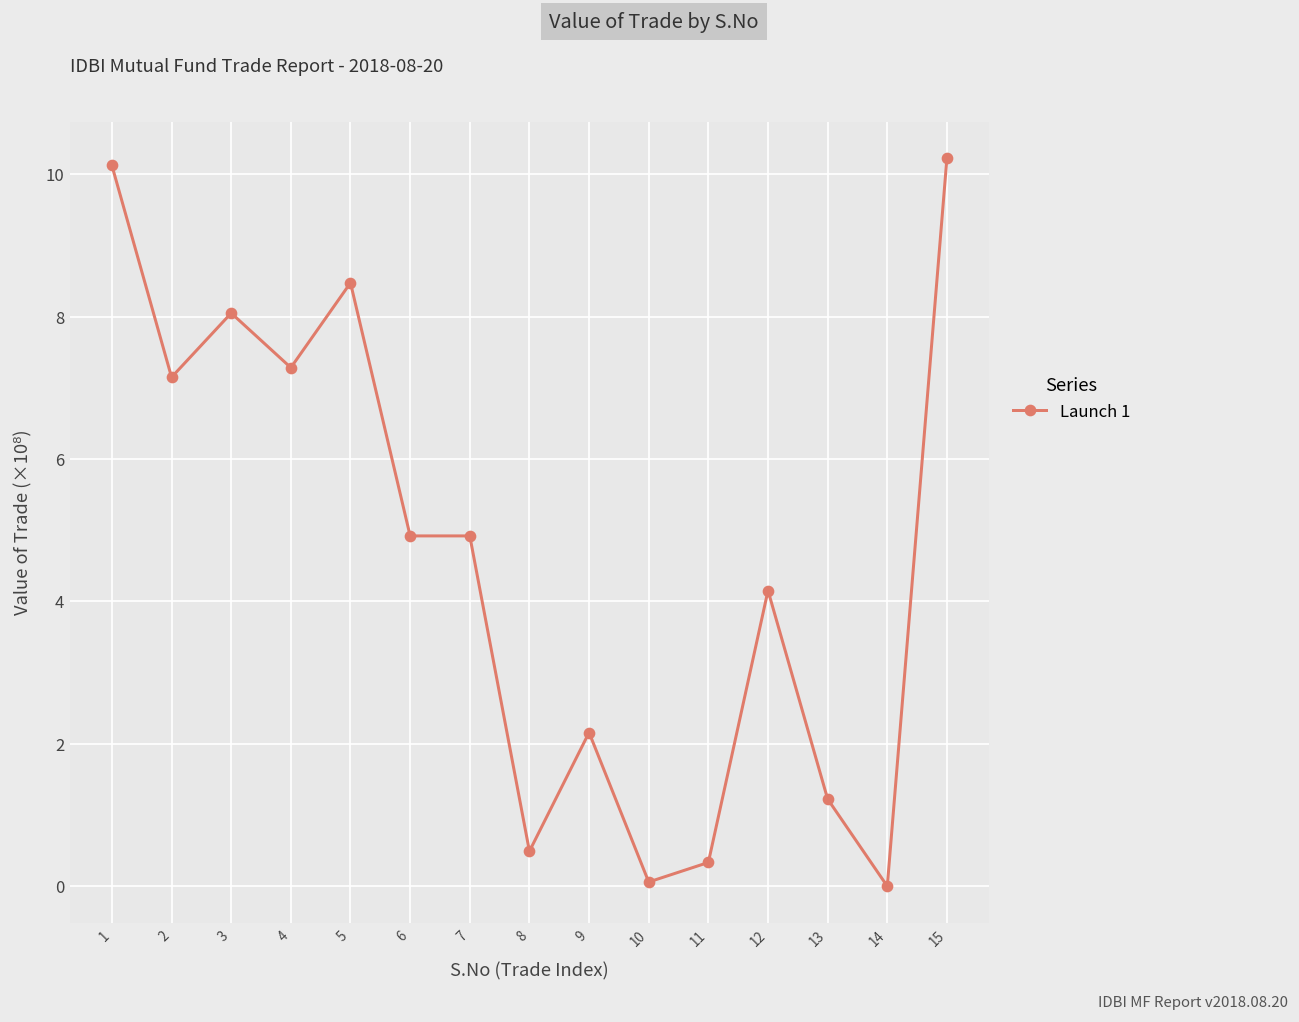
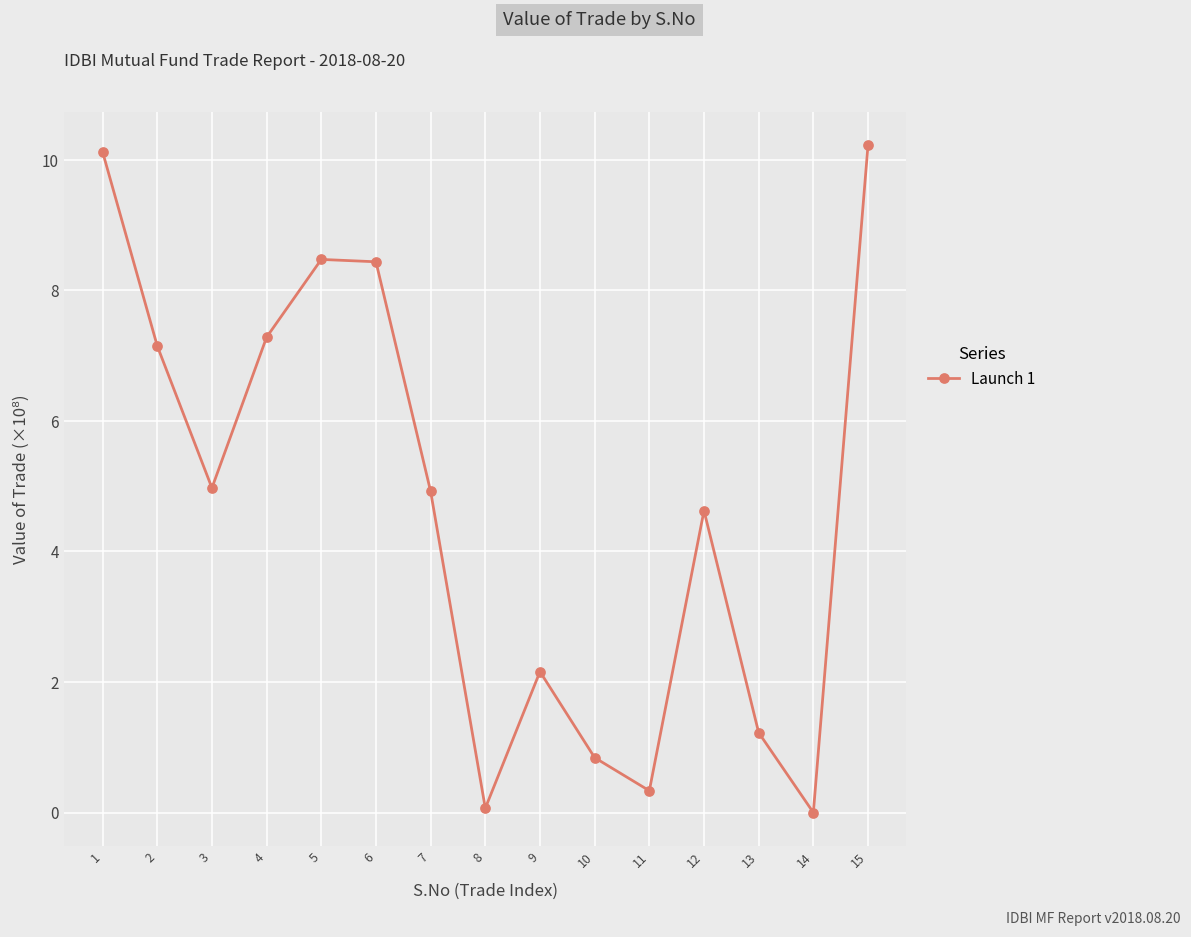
3: 8.0 -> 5.0
6: 4.9 -> 8.4
8: 0.5 -> 0.1
10: 0.1 -> 0.8
12: 4.2 -> 4.6
